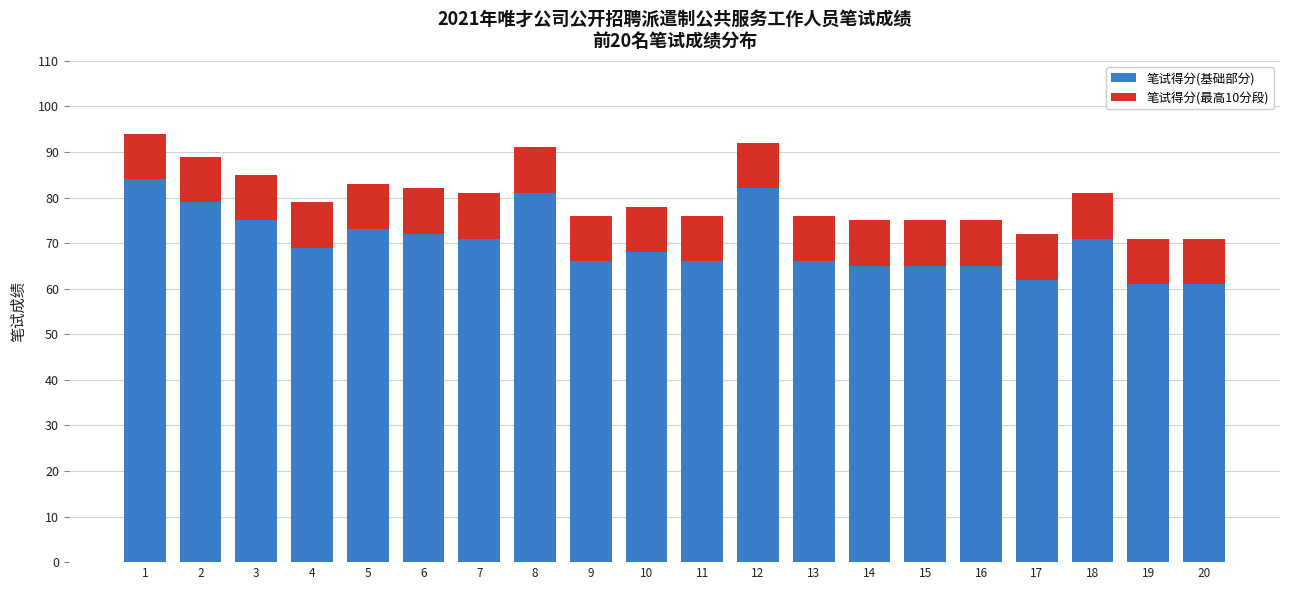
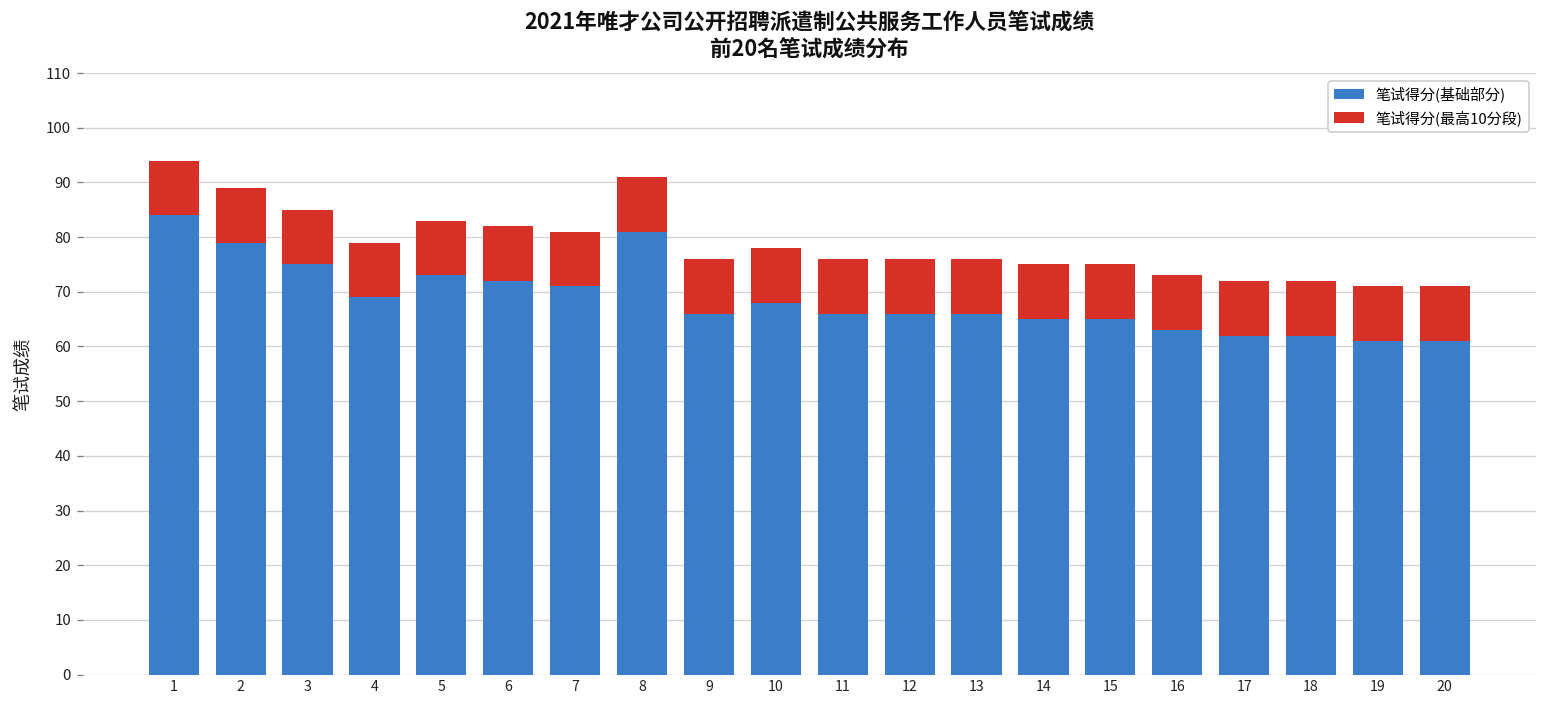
笔试得分(基础部分), 12: 82 -> 66
笔试得分(基础部分), 16: 65 -> 63
笔试得分(基础部分), 18: 71 -> 62
